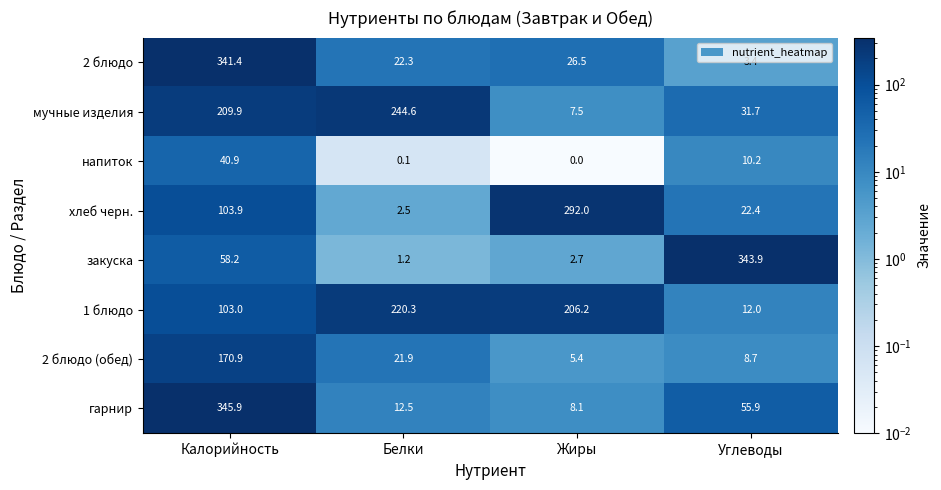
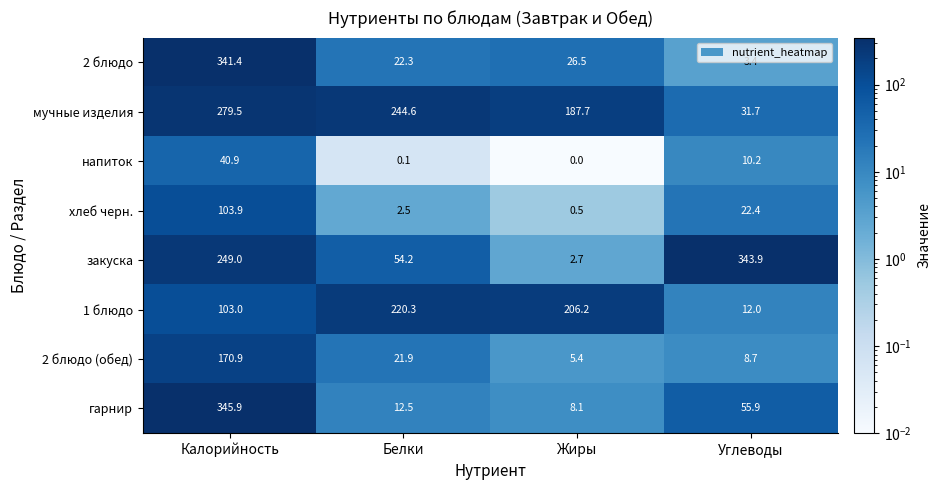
мучные изделия, Калорийность: 209.9 -> 279.5
мучные изделия, Жиры: 7.5 -> 187.7
хлеб черн., Жиры: 292.0 -> 0.5
закуска, Калорийность: 58.2 -> 249.0
закуска, Белки: 1.2 -> 54.2
